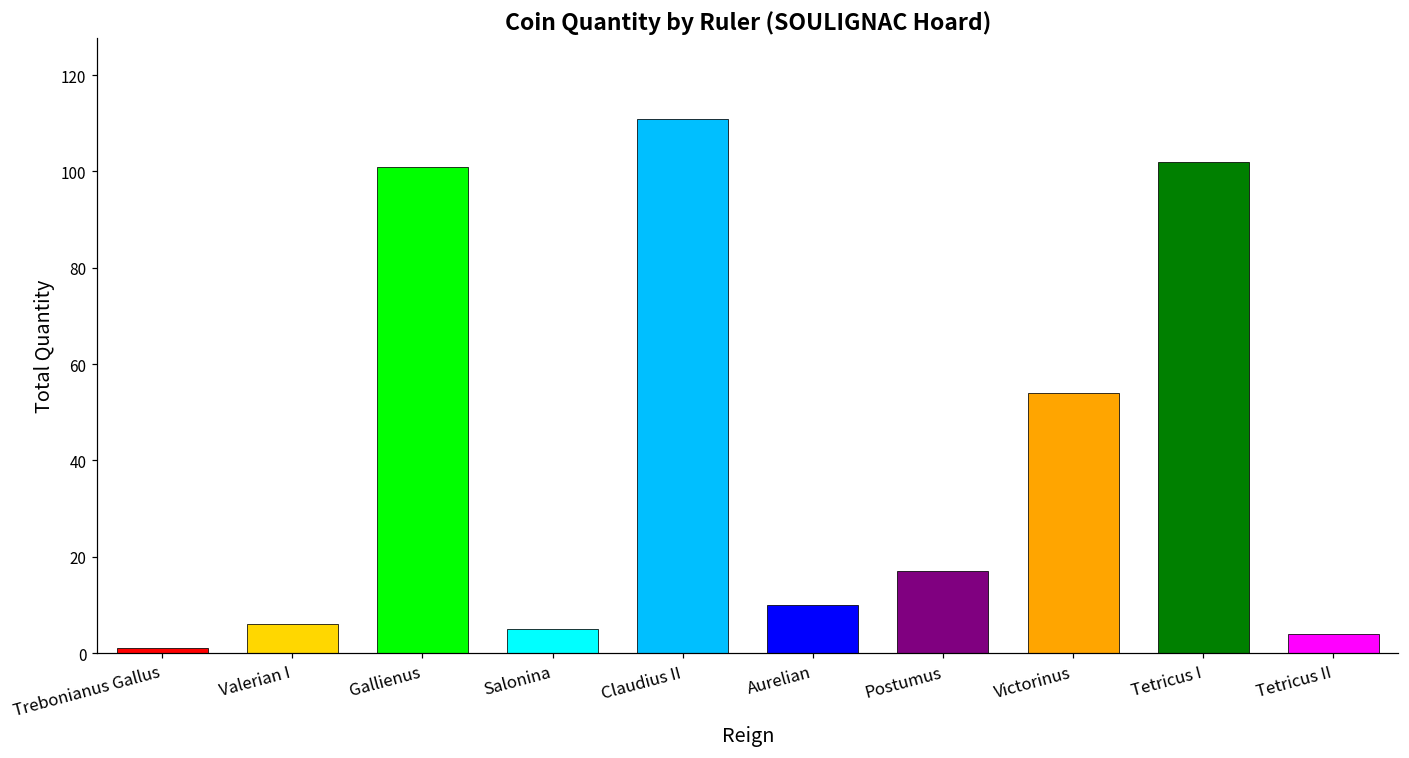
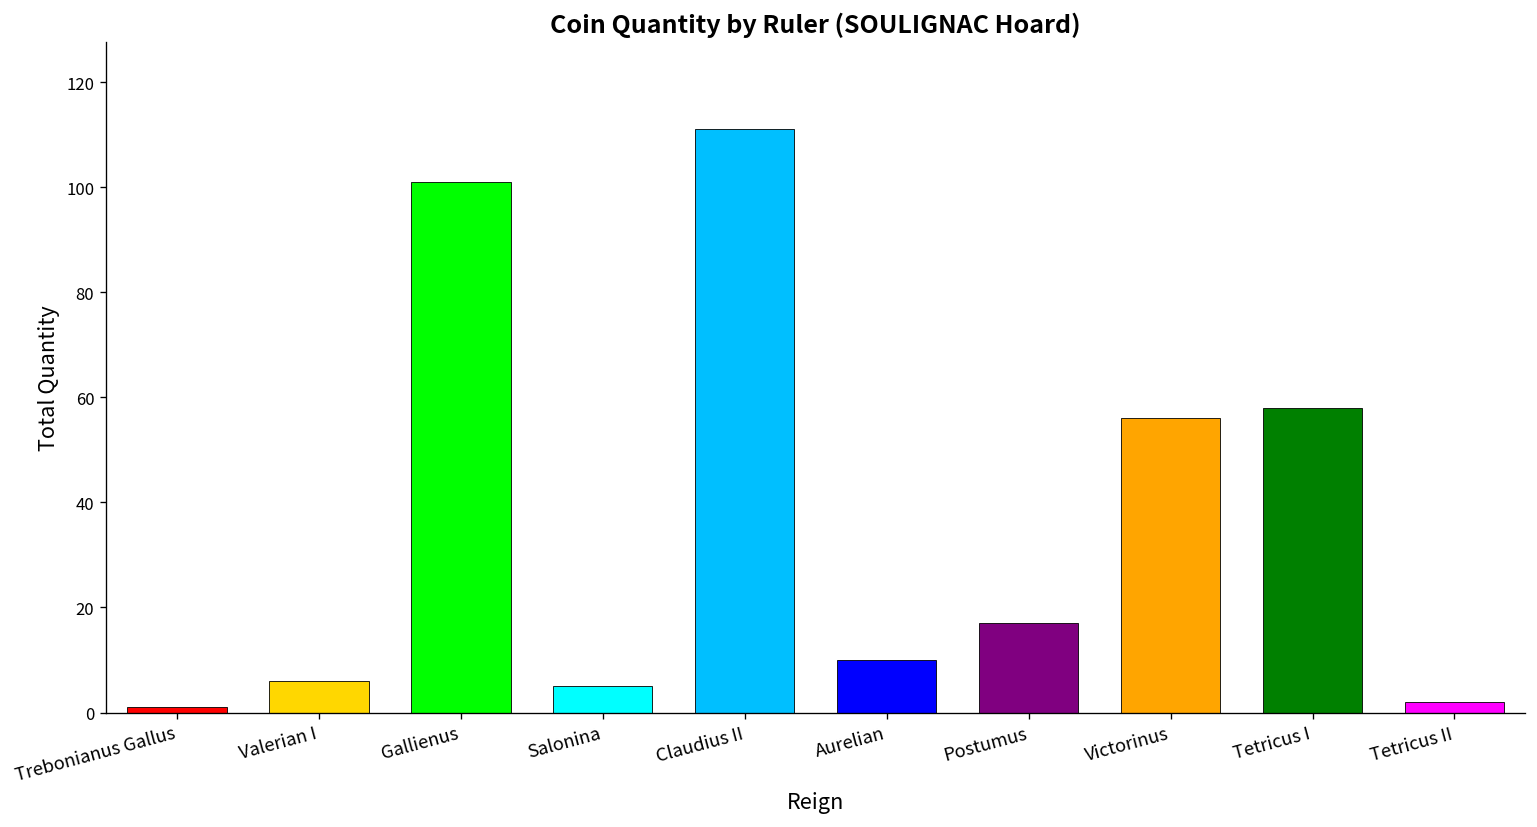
Victorinus: 54 -> 56
Tetricus I: 102 -> 58
Tetricus II: 4 -> 2
